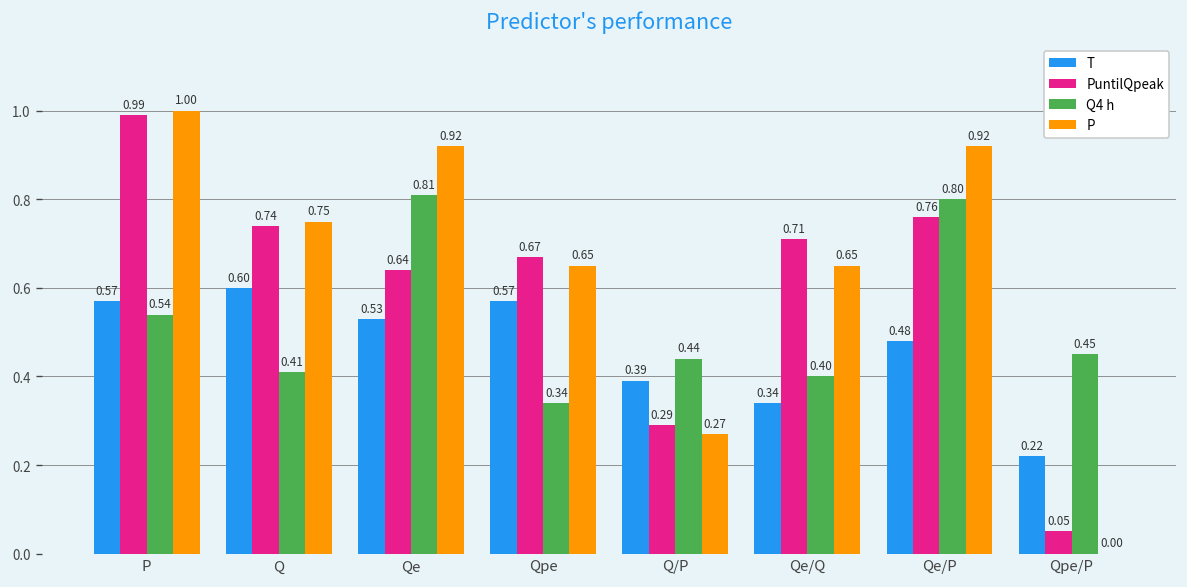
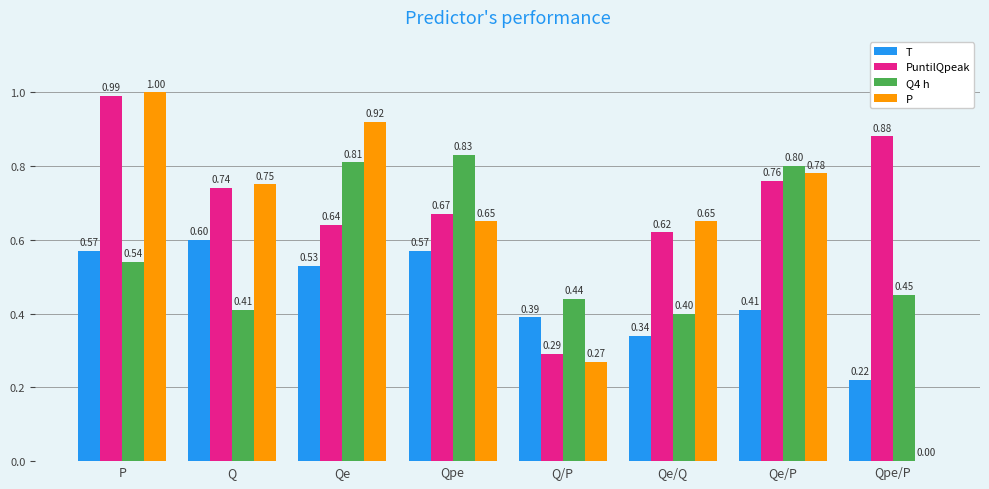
Q4 h, Qpe: 0.34 -> 0.83
PuntilQpeak, Qe/Q: 0.71 -> 0.62
T, Qe/P: 0.48 -> 0.41
P, Qe/P: 0.92 -> 0.78
PuntilQpeak, Qpe/P: 0.05 -> 0.88
